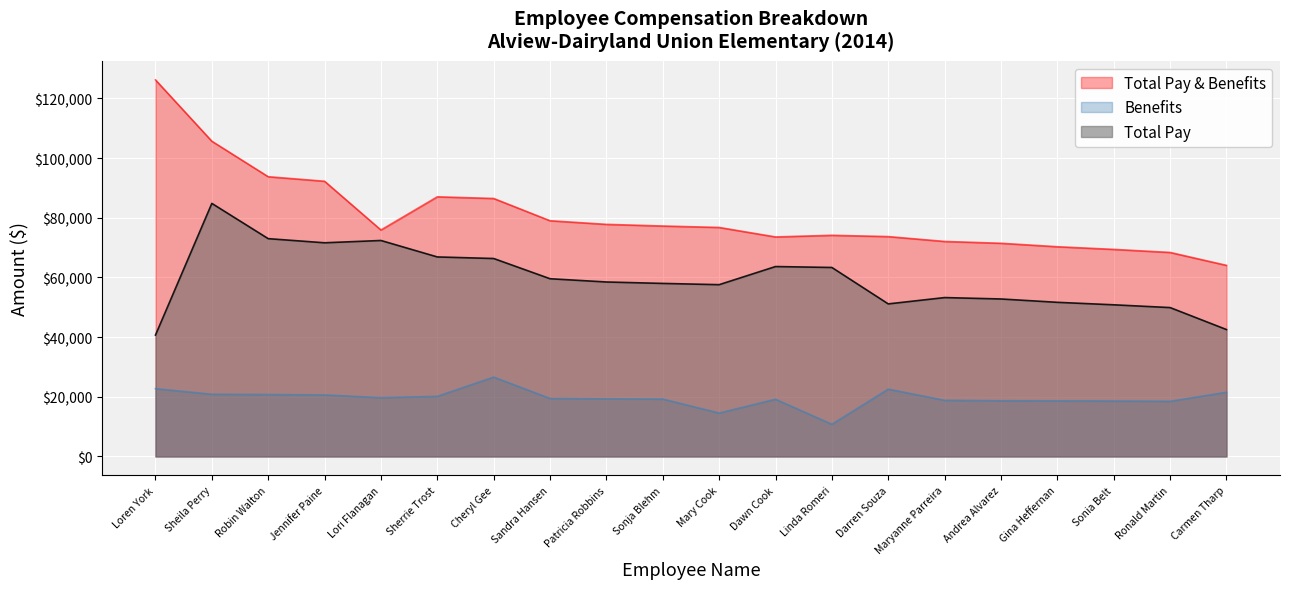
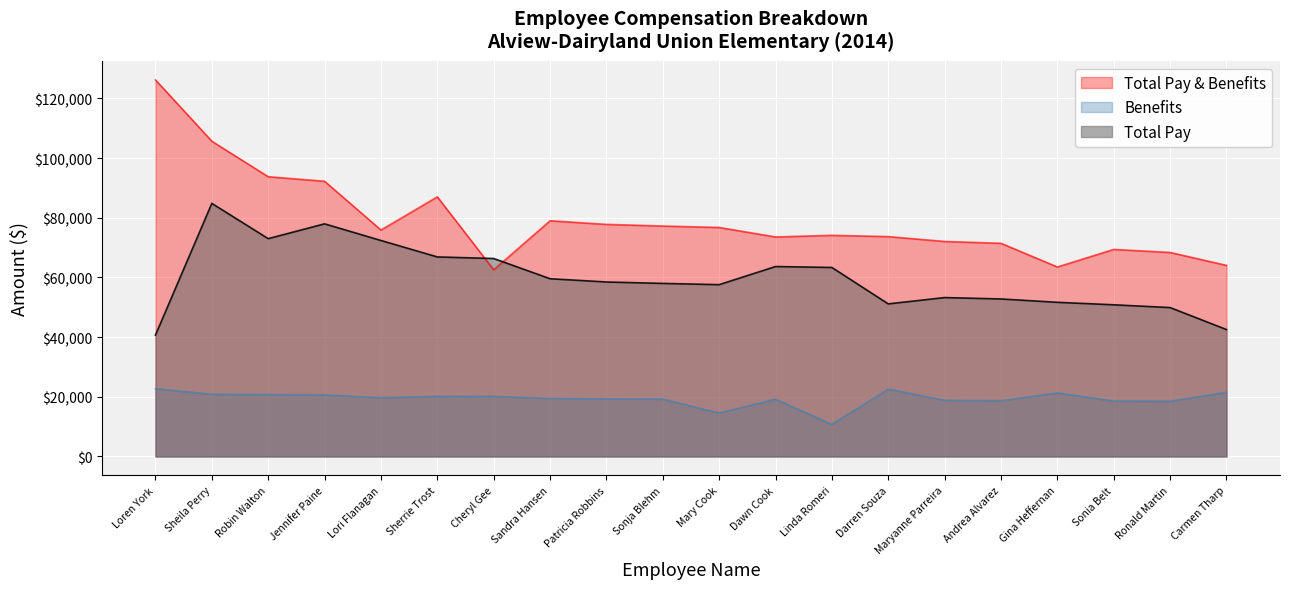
Total Pay, Jennifer Paine: $72,000 -> $78,000
Total Pay & Benefits, Cheryl Gee: $86,000 -> $63,000
Benefits, Cheryl Gee: $27,000 -> $20,000
Total Pay & Benefits, Gina Heffernan: $70,000 -> $64,000
Benefits, Gina Heffernan: $19,000 -> $21,000
